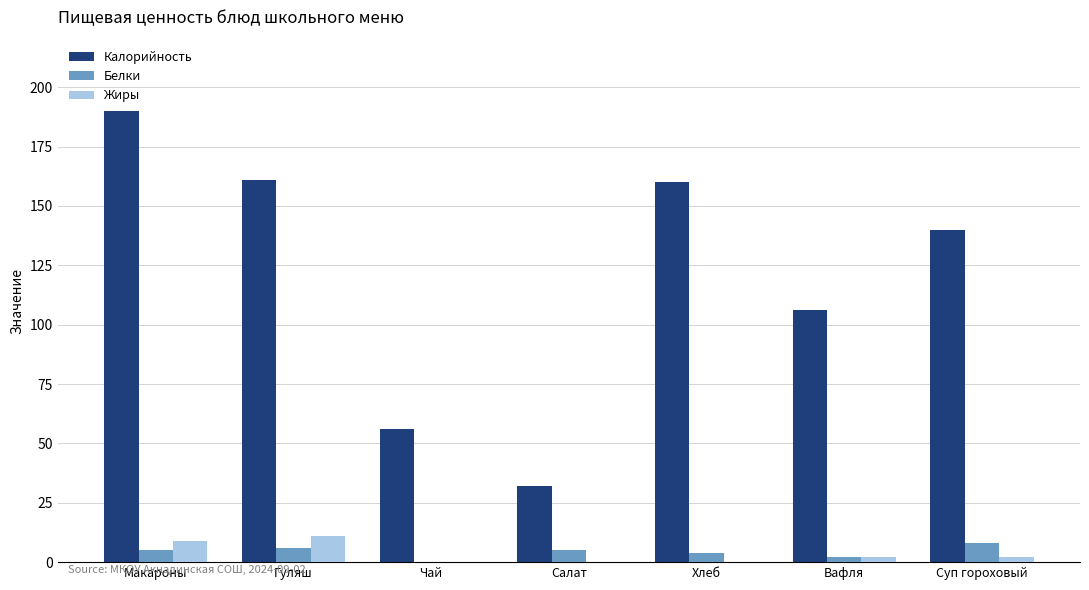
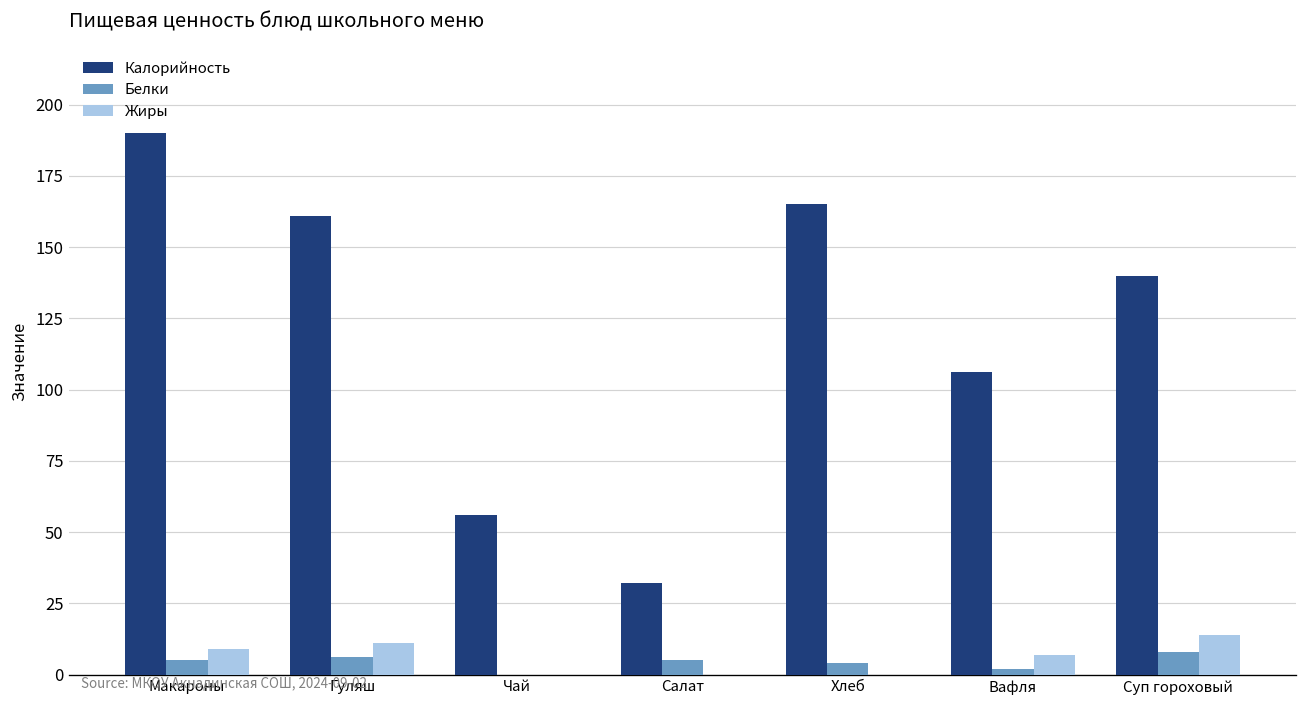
Калорийность, Хлеб: 160 -> 165
Жиры, Вафля: 2 -> 7
Жиры, Суп гороховый: 2 -> 14
